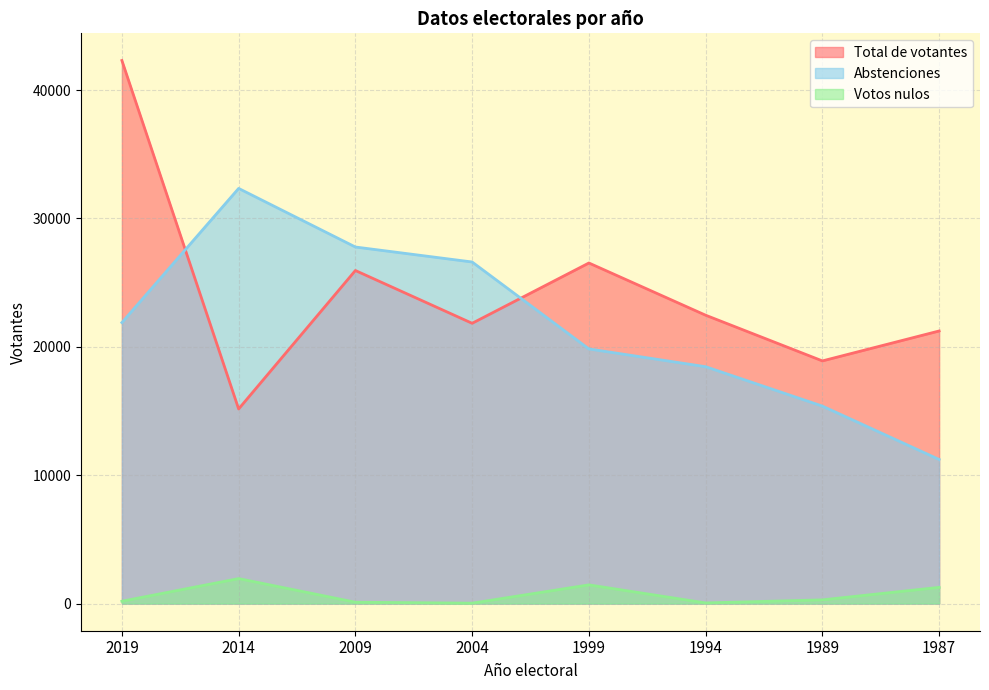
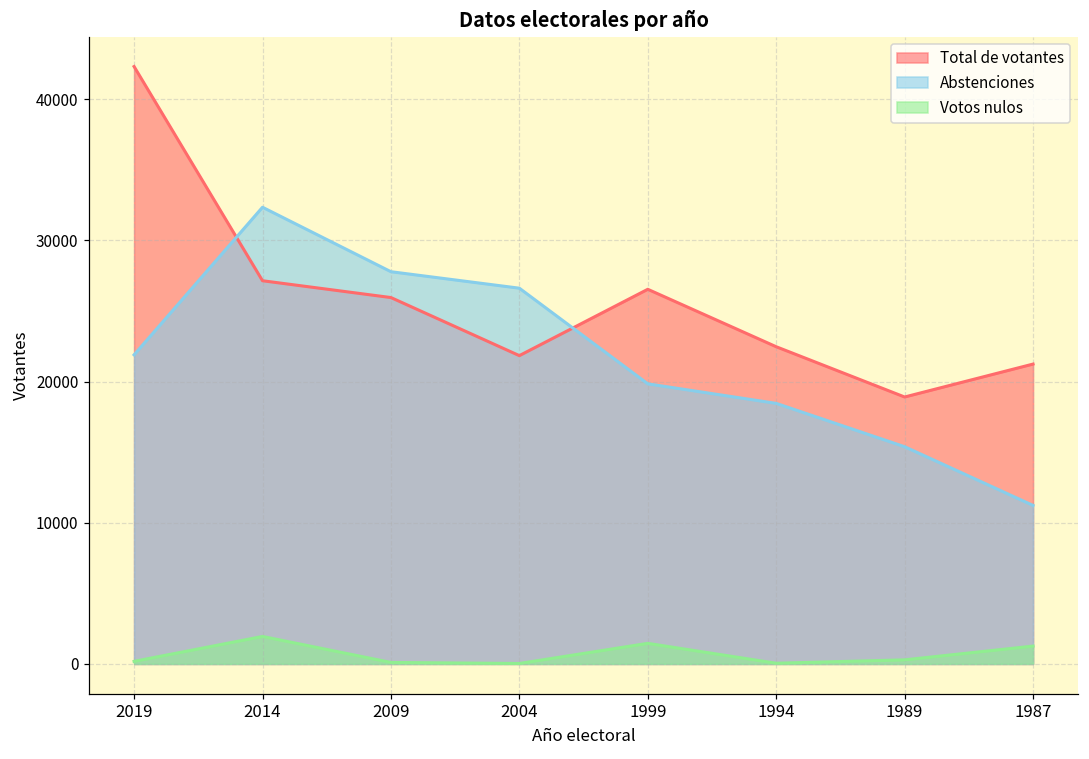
Total de votantes, 2014: 15200 -> 27100
